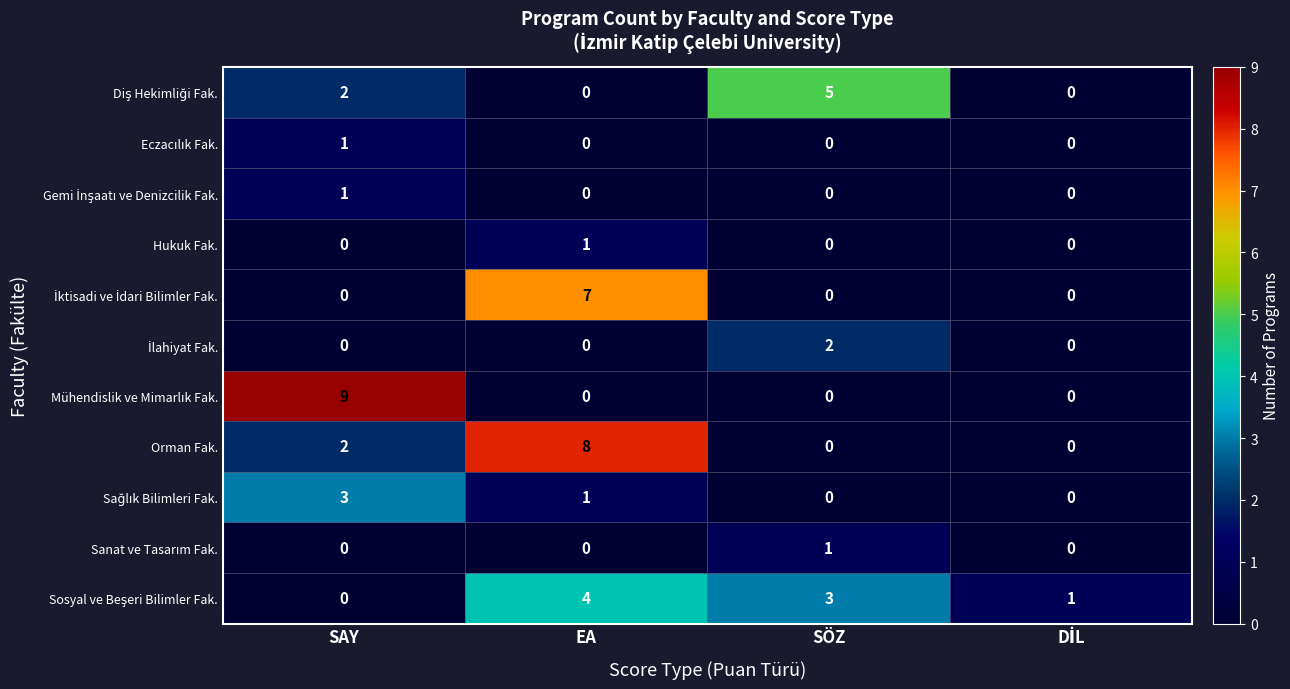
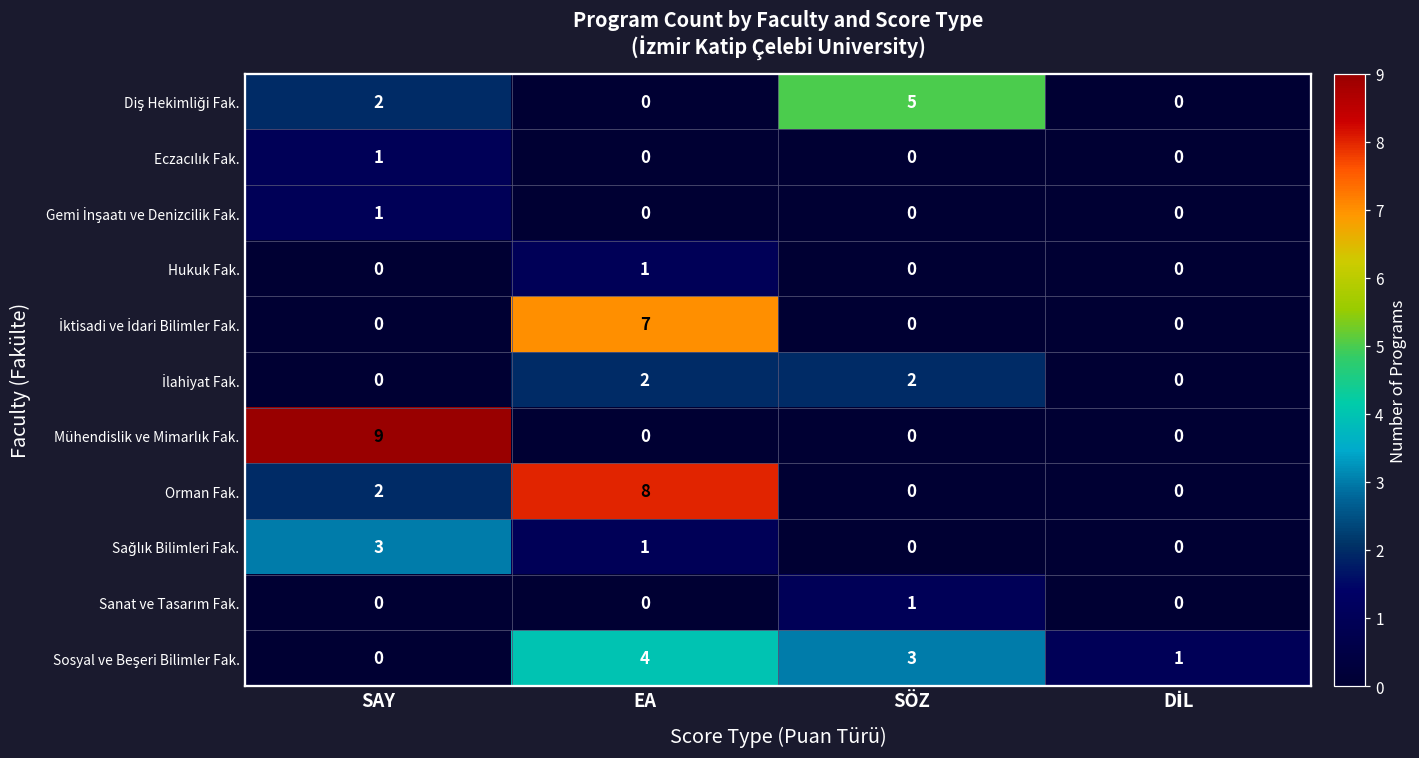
İlahiyat Fak., EA: 0 -> 2
